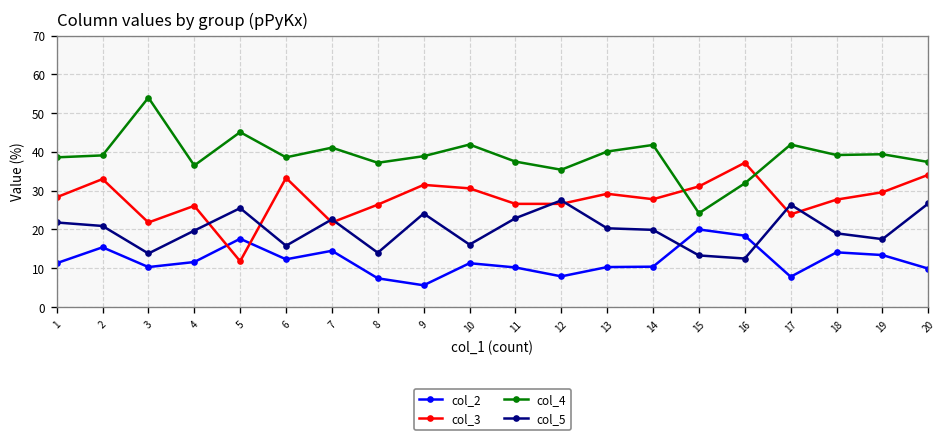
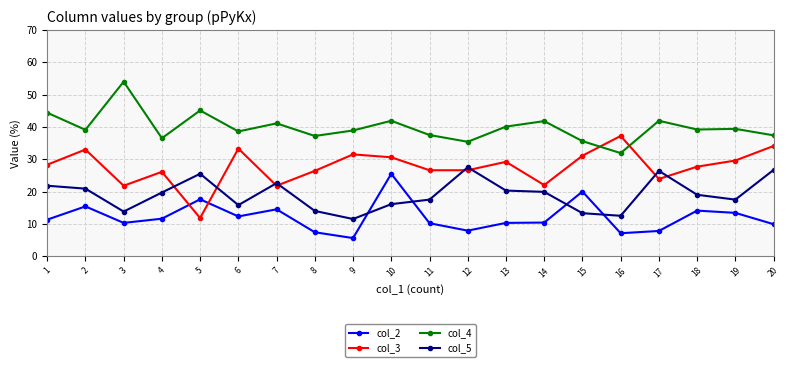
col_4, 1: 39 -> 44
col_5, 9: 24 -> 12
col_2, 10: 11 -> 26
col_5, 11: 23 -> 18
col_3, 14: 28 -> 22
col_4, 15: 24 -> 36
col_2, 16: 18 -> 7
